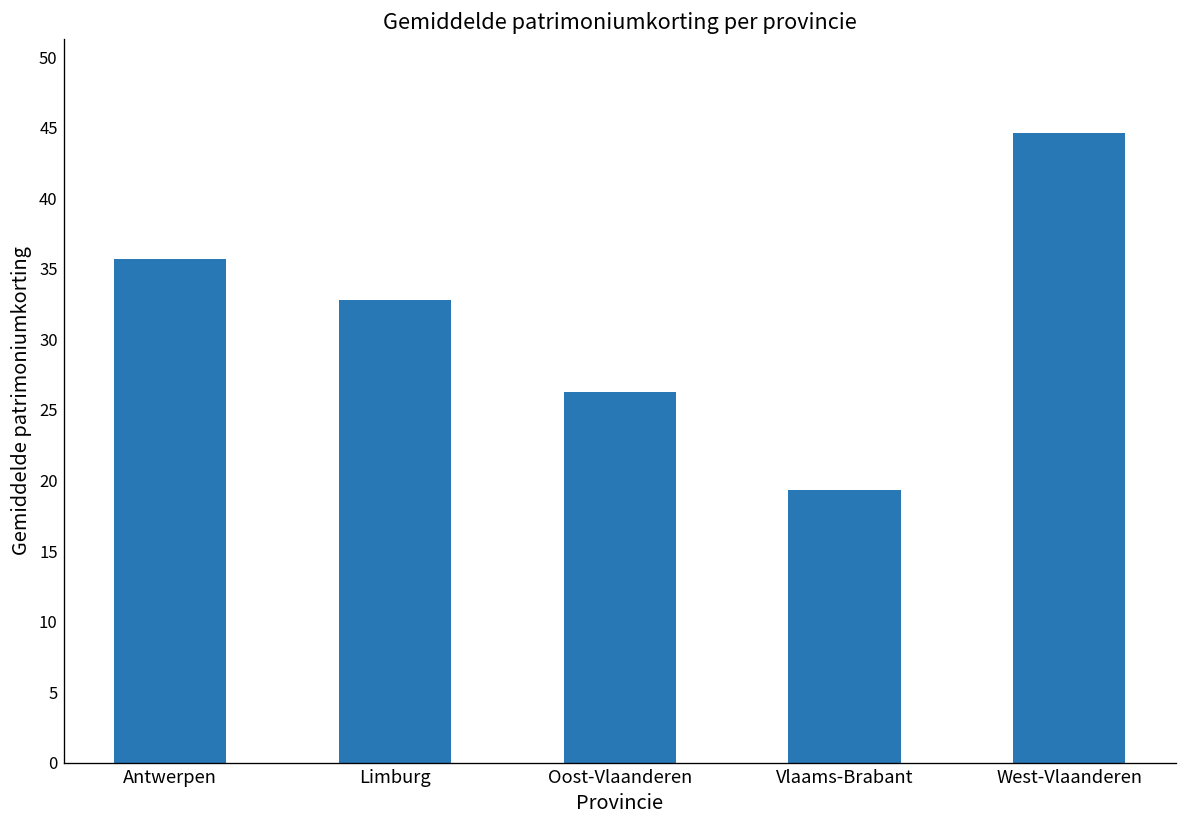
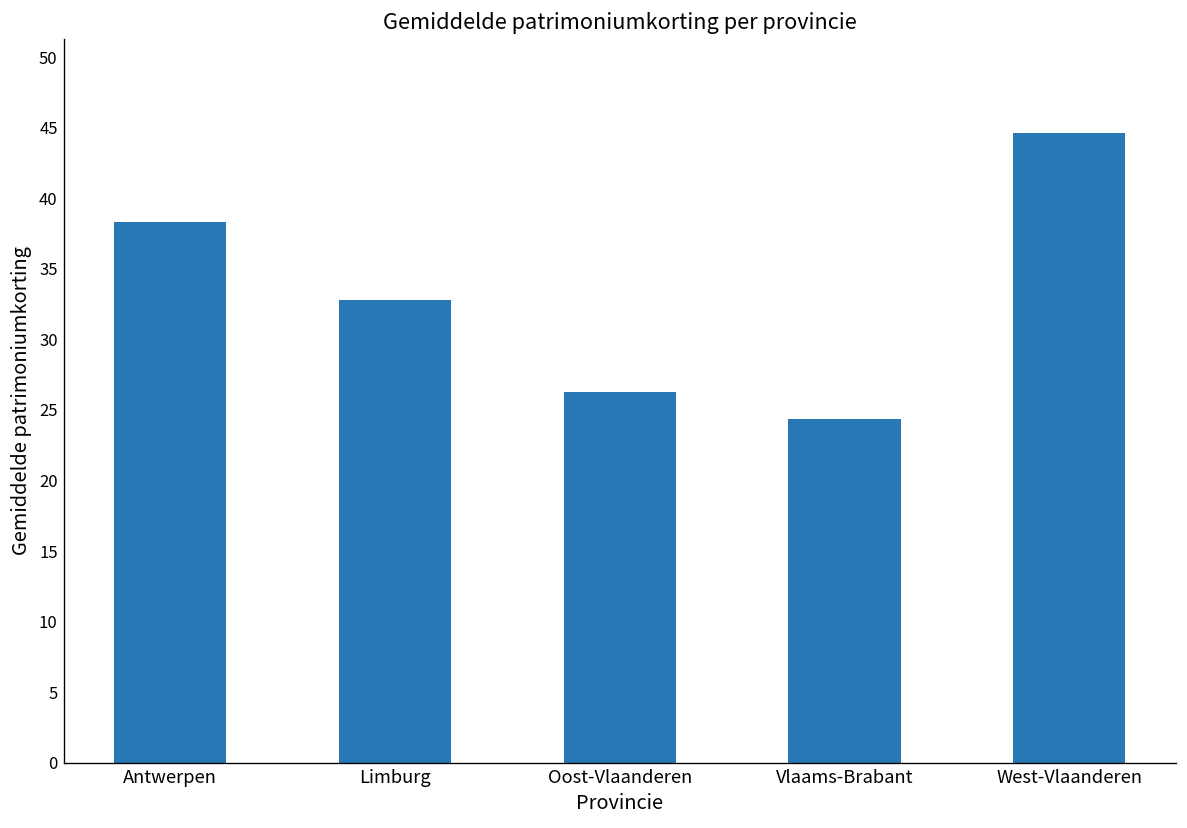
Antwerpen: 35.7 -> 38.3
Vlaams-Brabant: 19.3 -> 24.4
